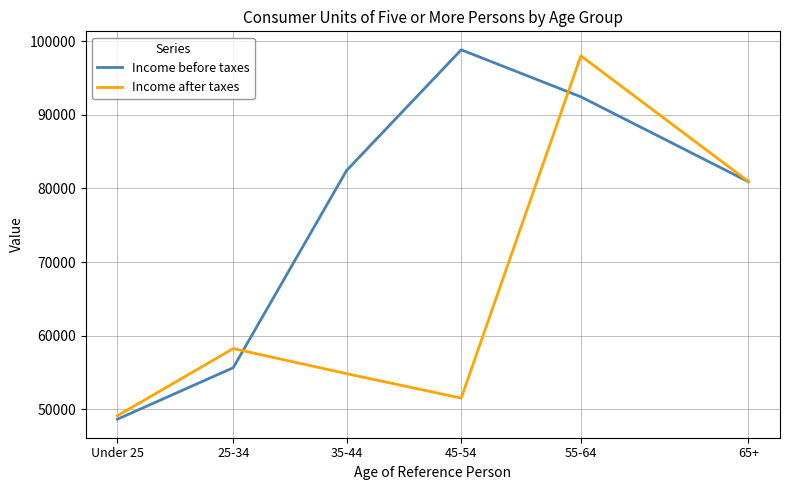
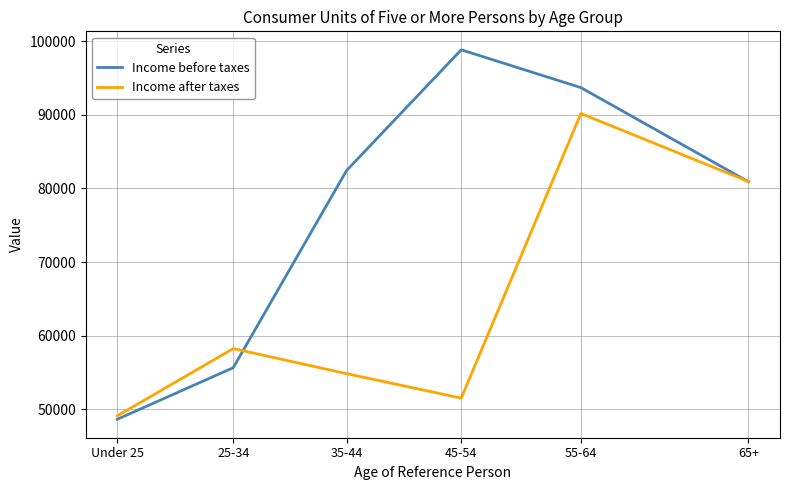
Income before taxes, 55-64: 92000 -> 94000
Income after taxes, 55-64: 98000 -> 90000
